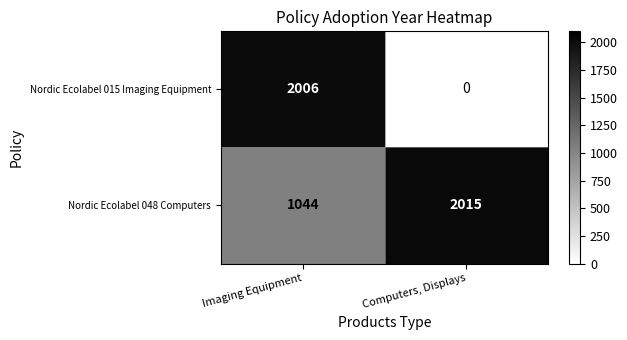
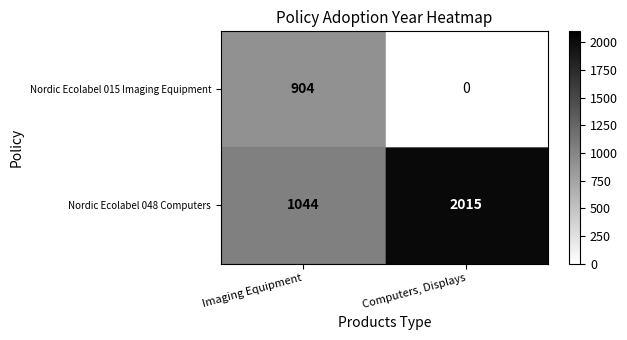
Nordic Ecolabel 015 Imaging Equipment, Imaging Equipment: 2006 -> 904
